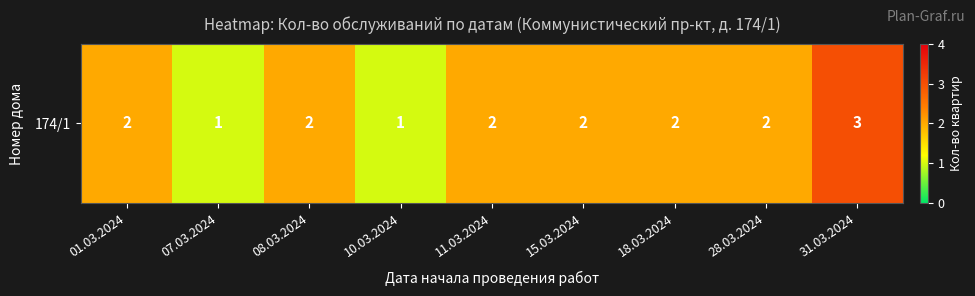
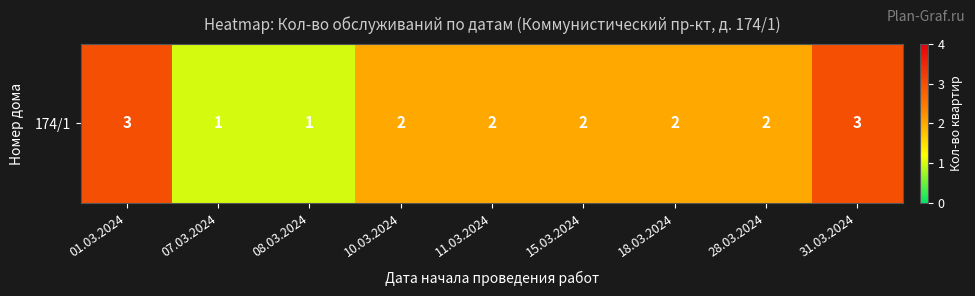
174/1, 01.03.2024: 2 -> 3
174/1, 08.03.2024: 2 -> 1
174/1, 10.03.2024: 1 -> 2
